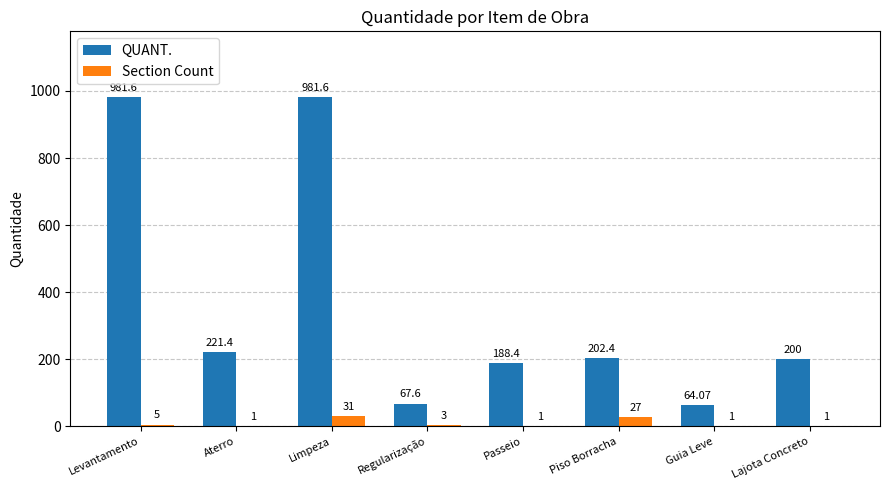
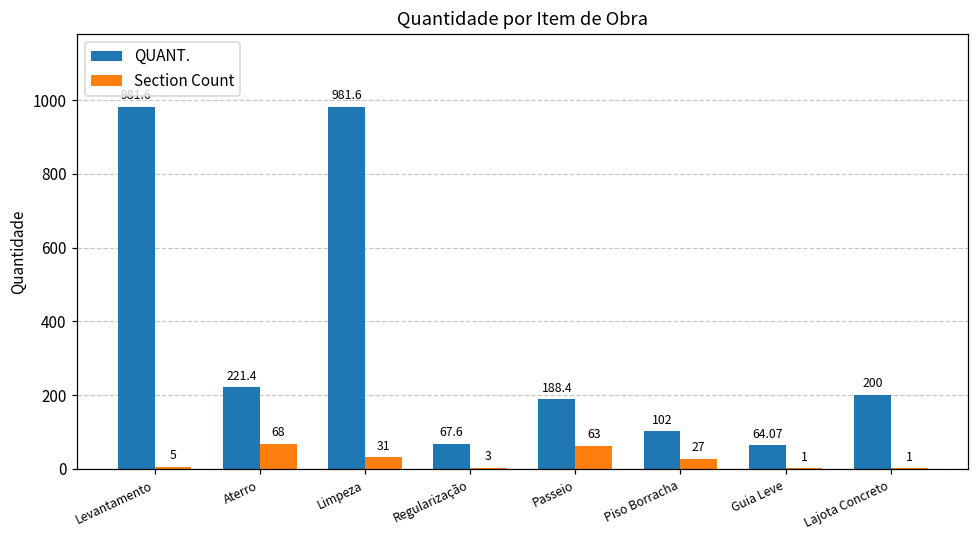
Section Count, Aterro: 1 -> 68
Section Count, Passeio: 1 -> 63
QUANT., Piso Borracha: 202.4 -> 102
